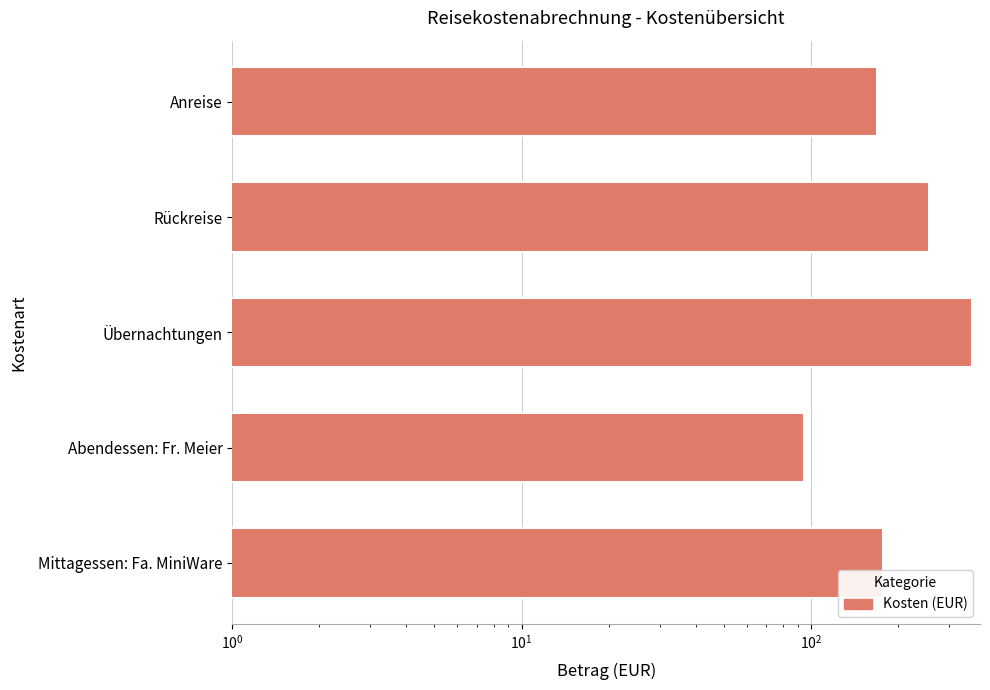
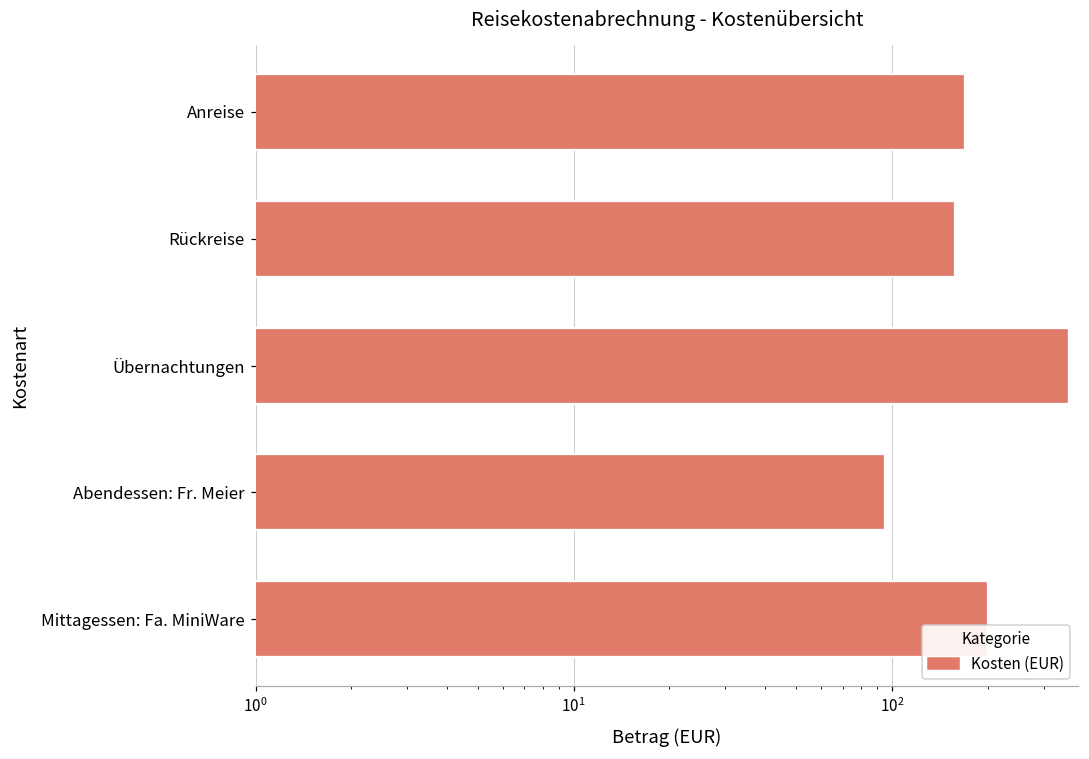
Rückreise: 260 -> 160
Mittagessen: Fa. MiniWare: 180 -> 200
